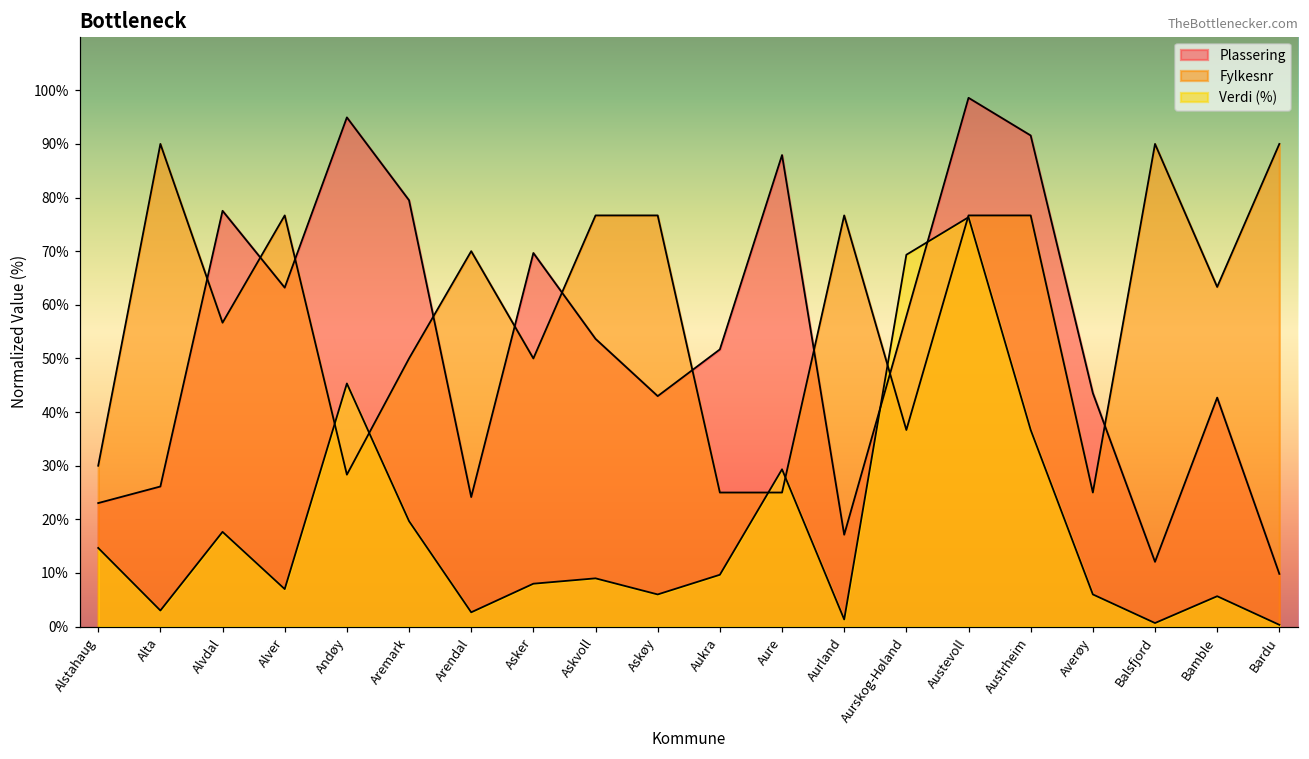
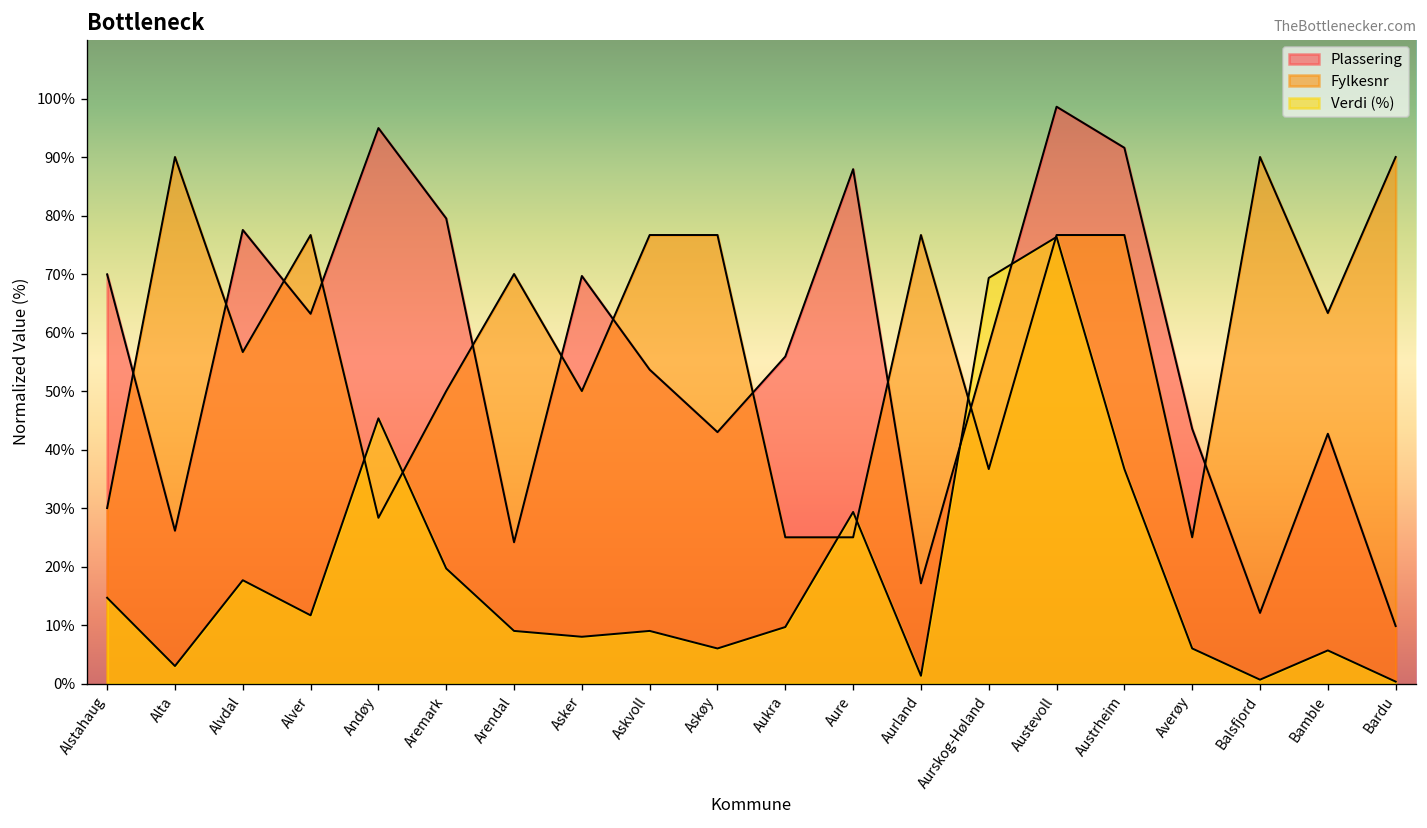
Plassering, Alstahaug: 23% -> 70%
Verdi (%), Alver: 7% -> 12%
Verdi (%), Arendal: 3% -> 9%
Plassering, Aukra: 52% -> 56%
